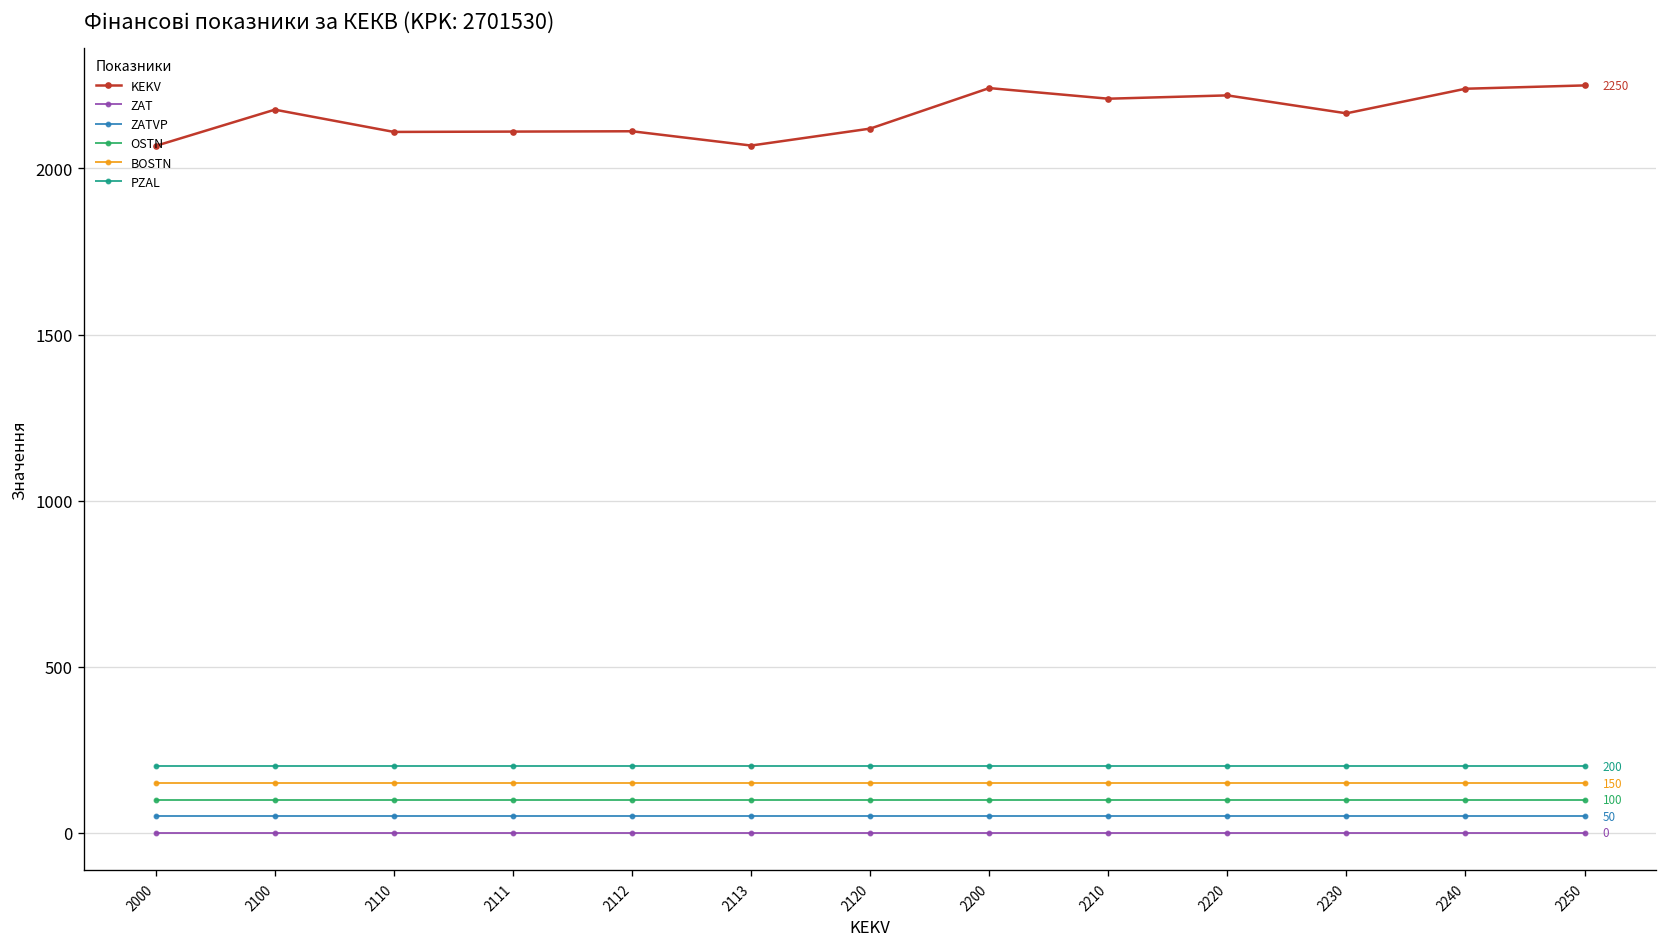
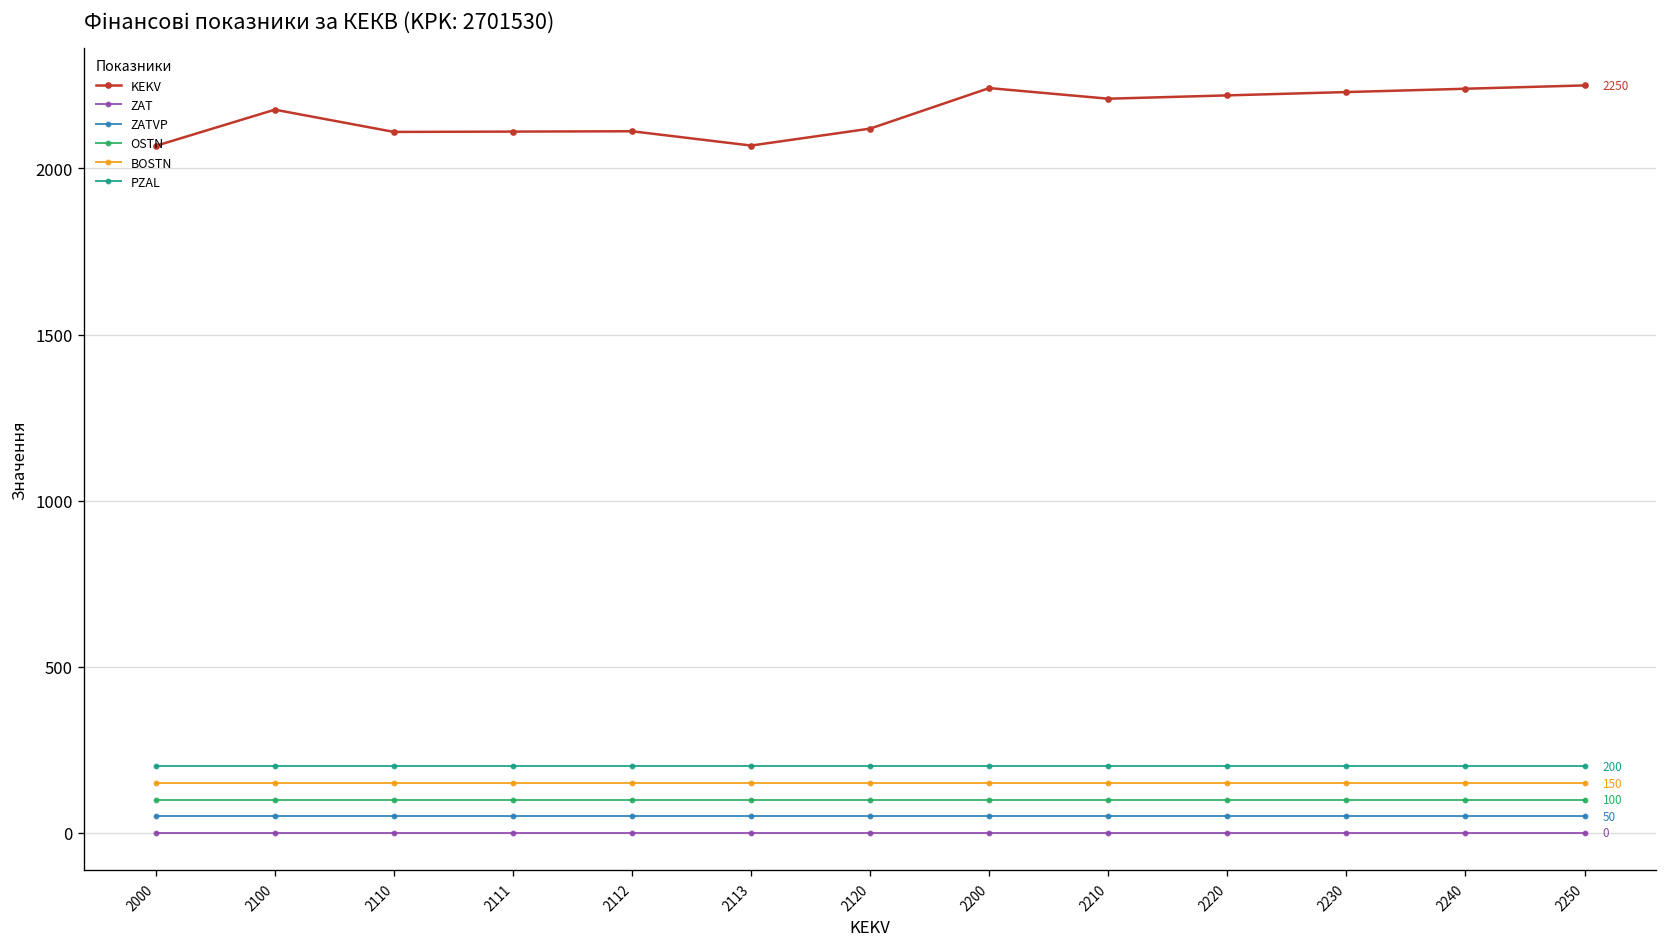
KEKV, 2230: 2170 -> 2230
